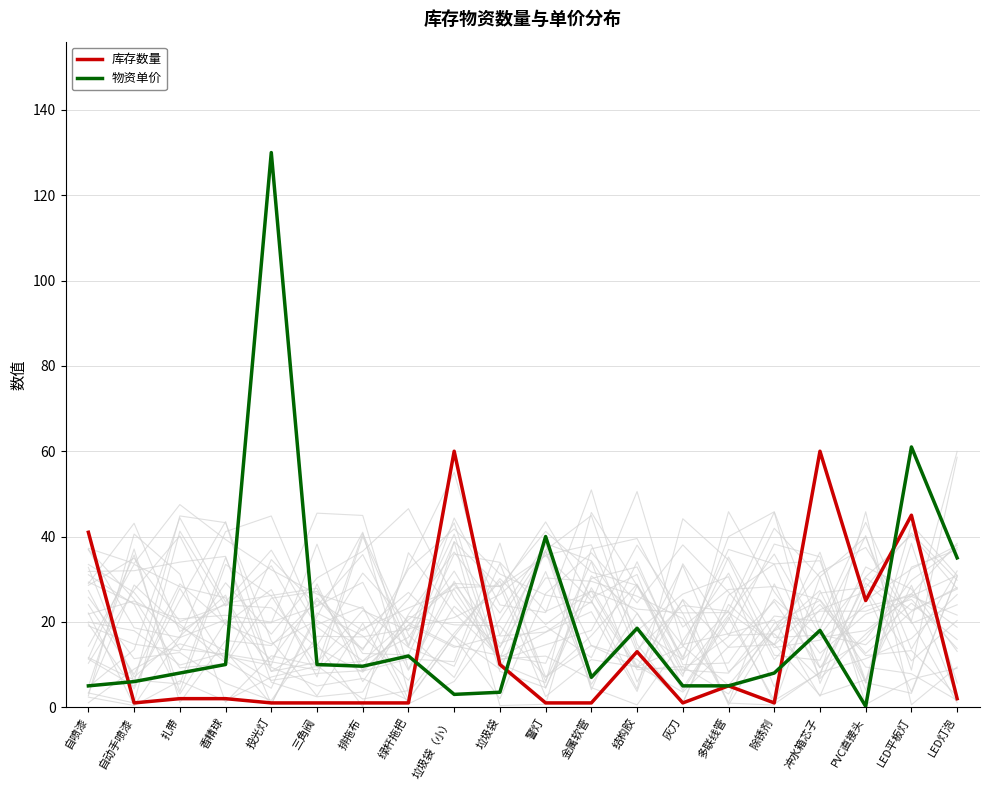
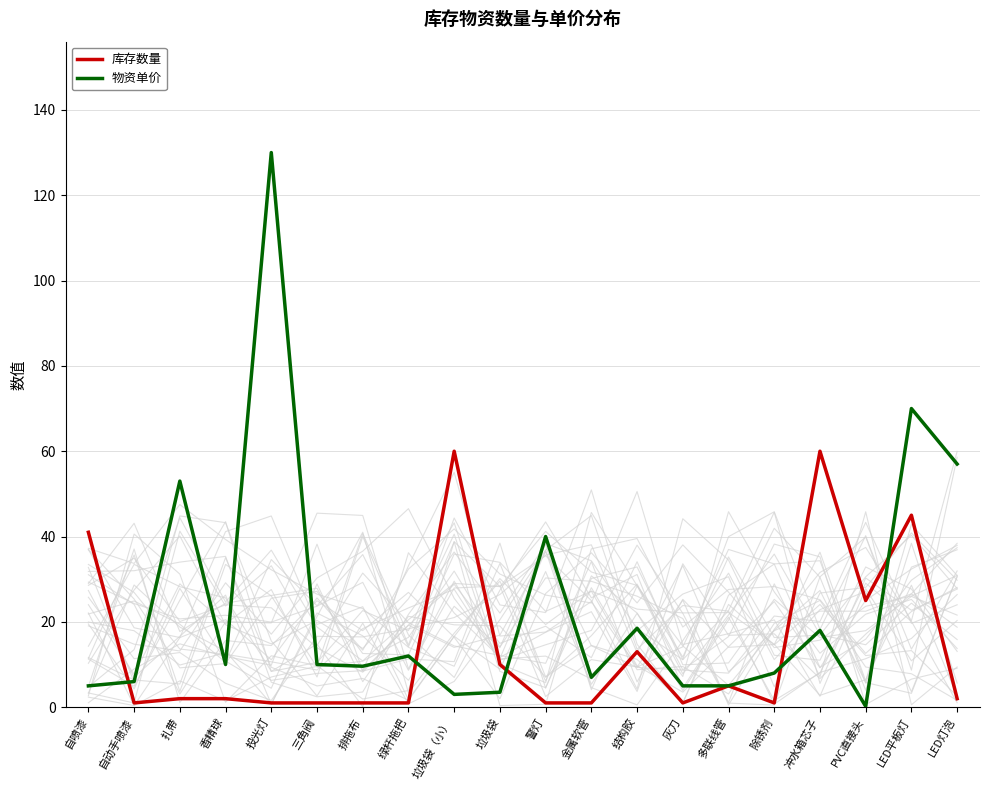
物资单价, 扎带: 8 -> 53
物资单价, LED平板灯: 61 -> 70
物资单价, LED灯泡: 35 -> 57
